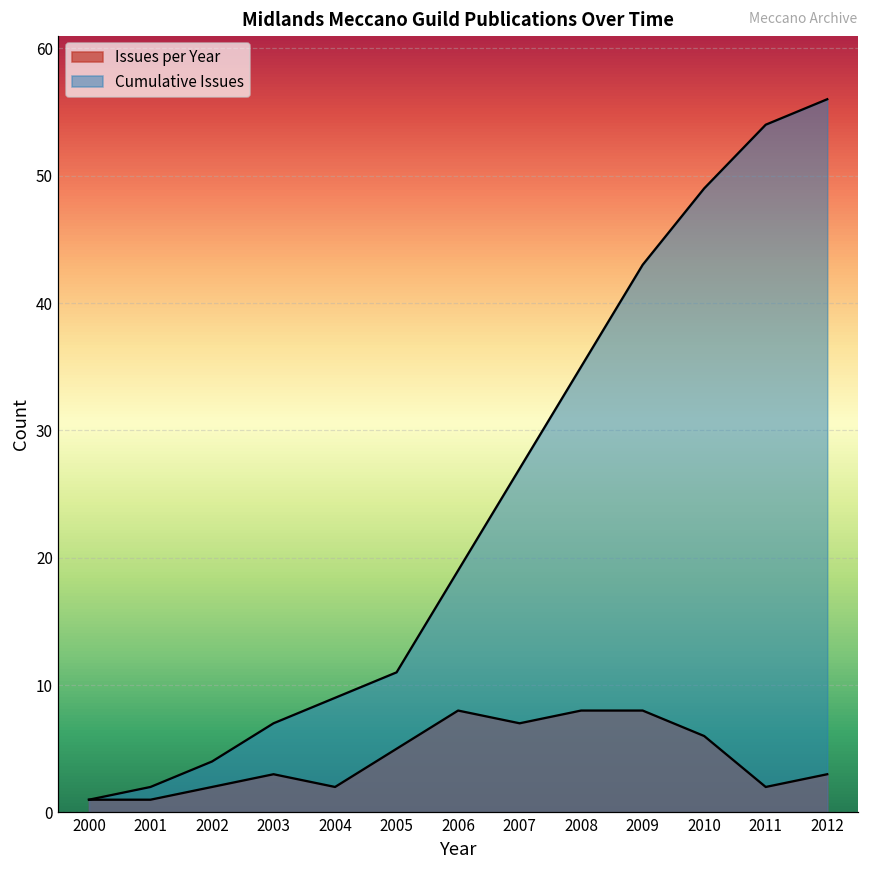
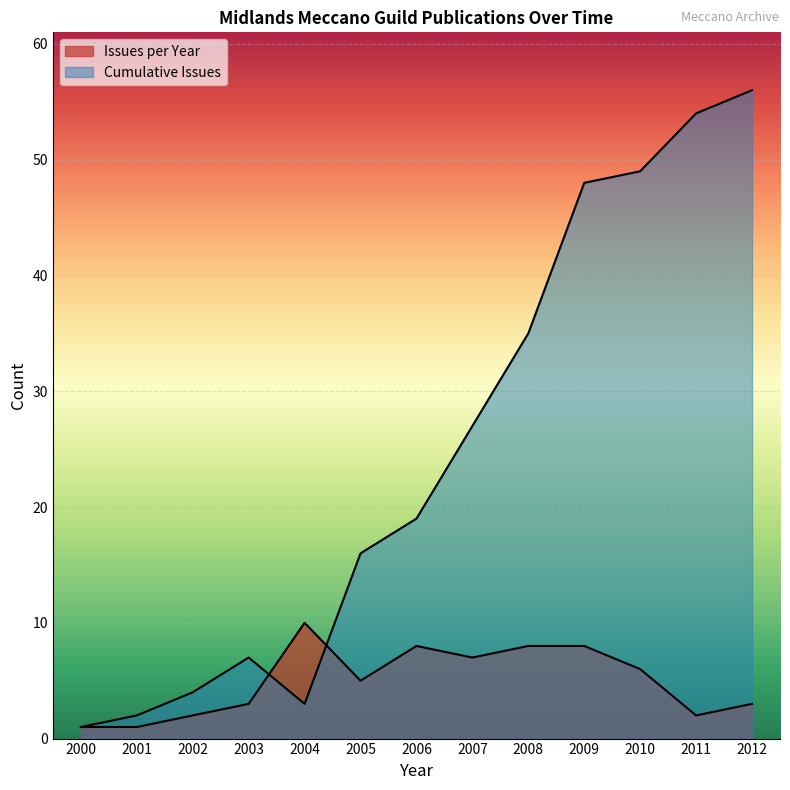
Issues per Year, 2004: 2 -> 10
Cumulative Issues, 2004: 9 -> 3
Cumulative Issues, 2005: 11 -> 16
Cumulative Issues, 2009: 43 -> 48
